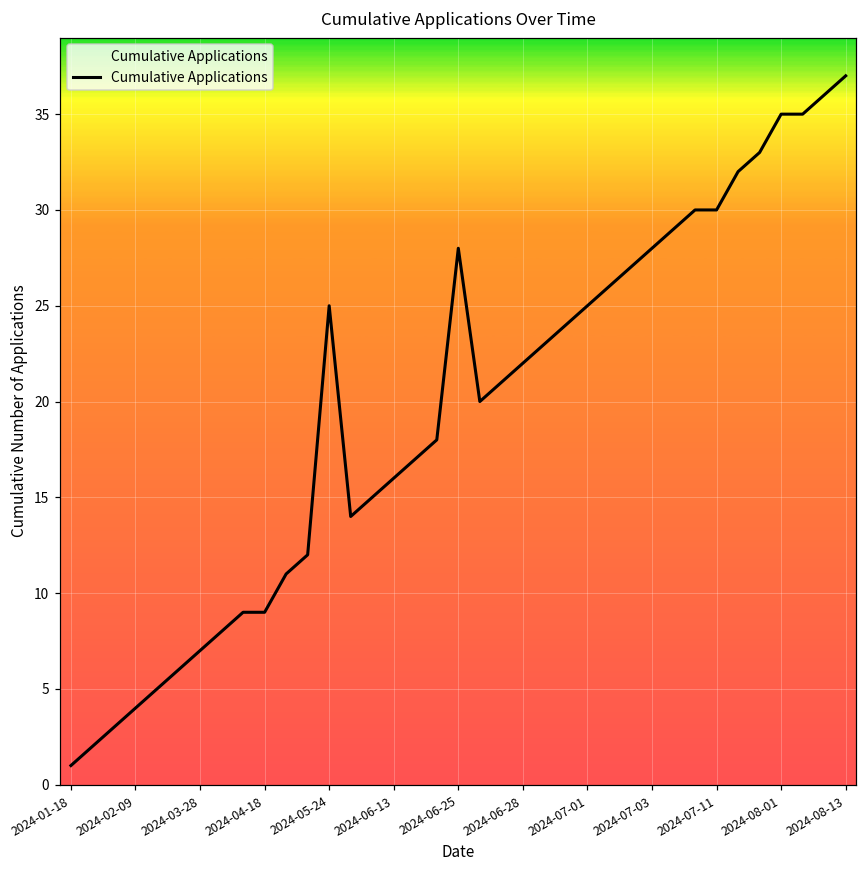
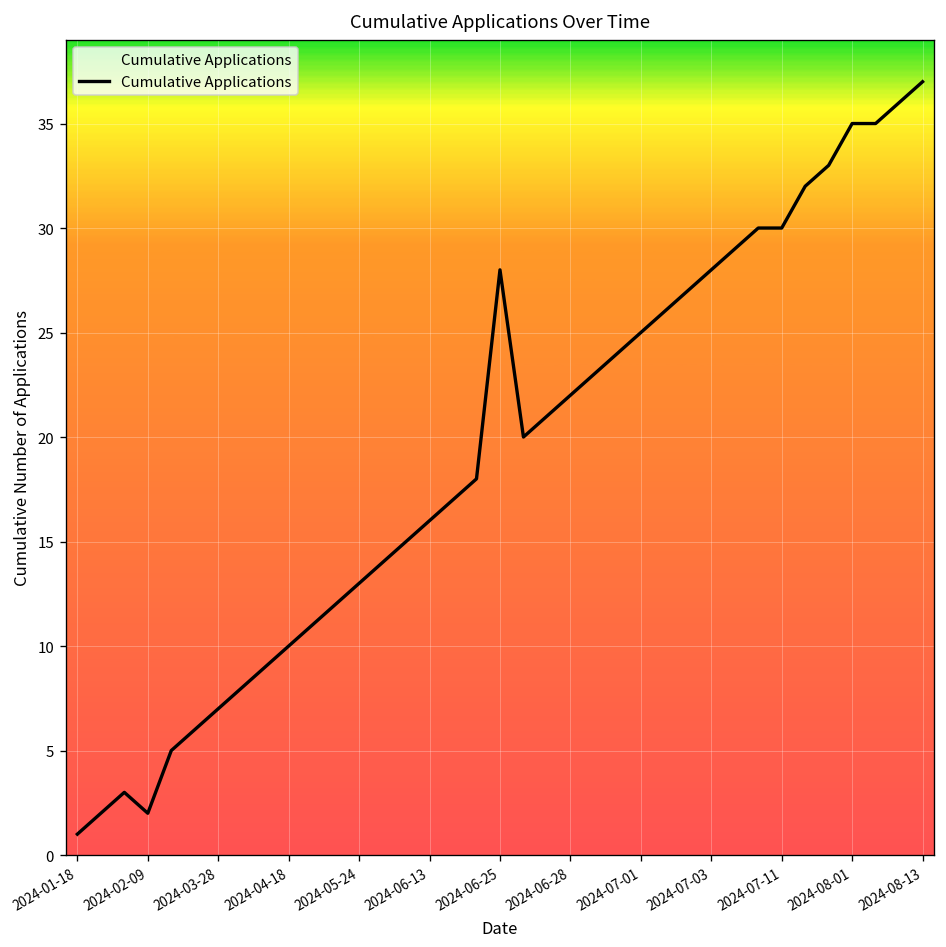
2024-02-09: 4 -> 2
2024-04-18: 9 -> 10
2024-05-24: 25 -> 13
